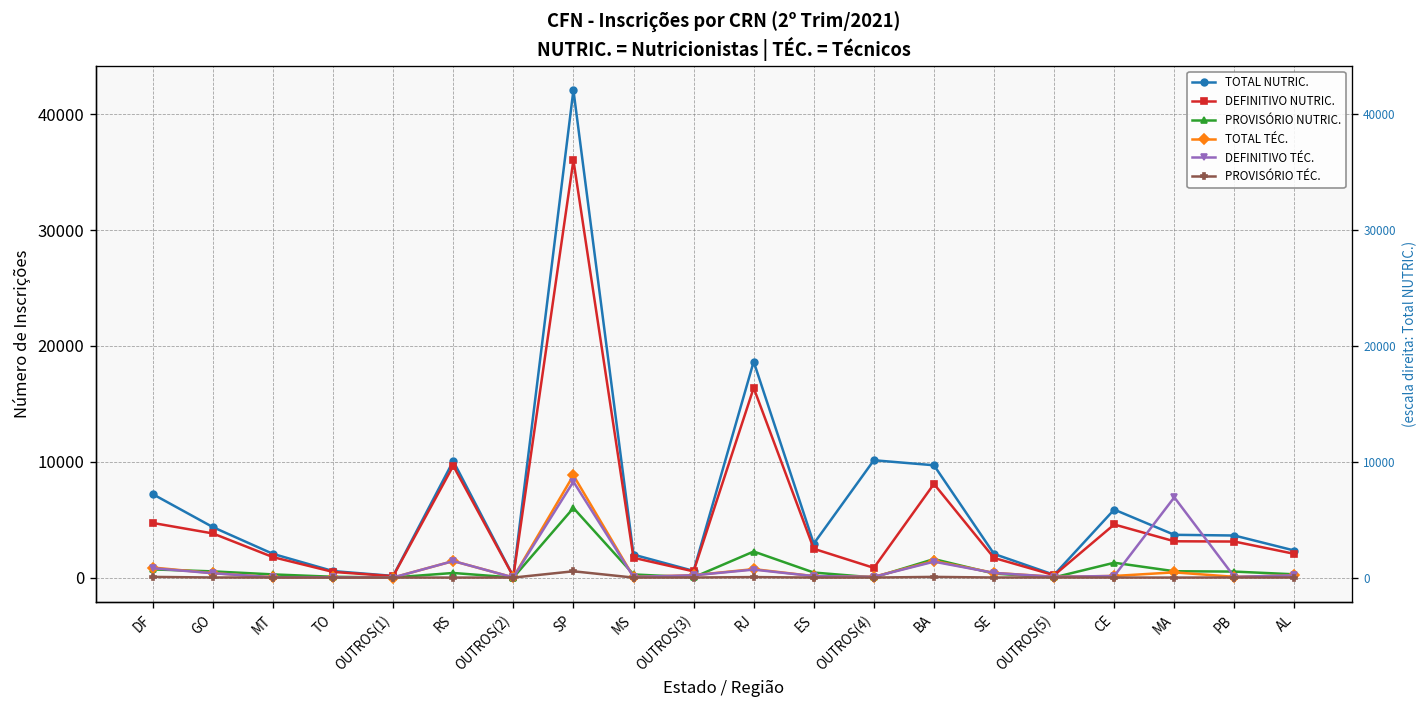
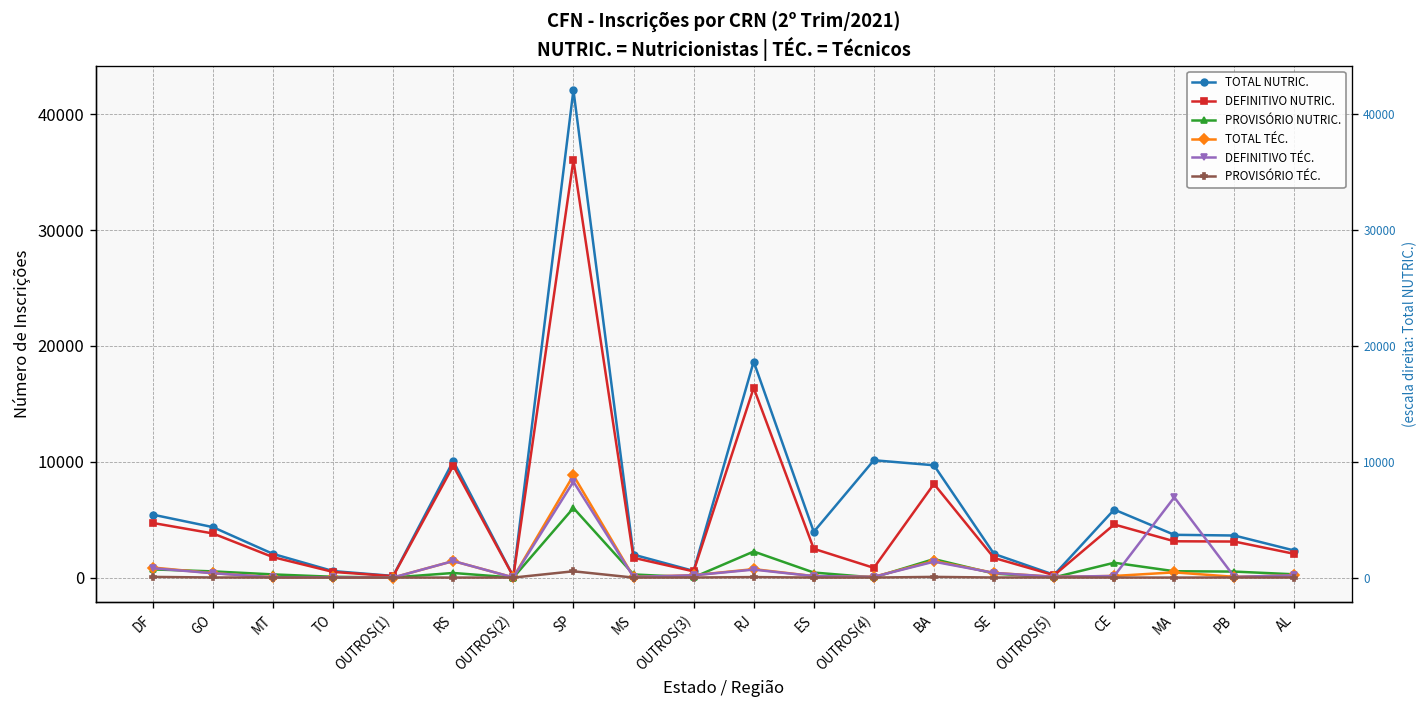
TOTAL NUTRIC., DF: 7000 -> 5000
TOTAL NUTRIC., ES: 3000 -> 4000
